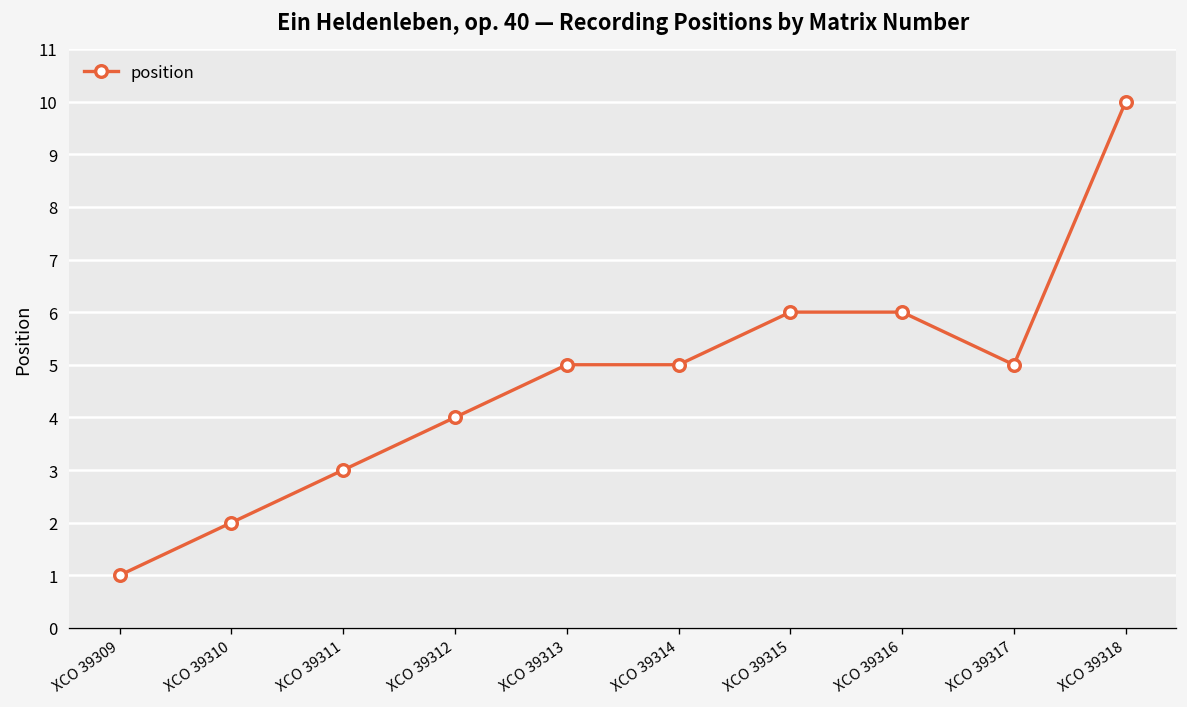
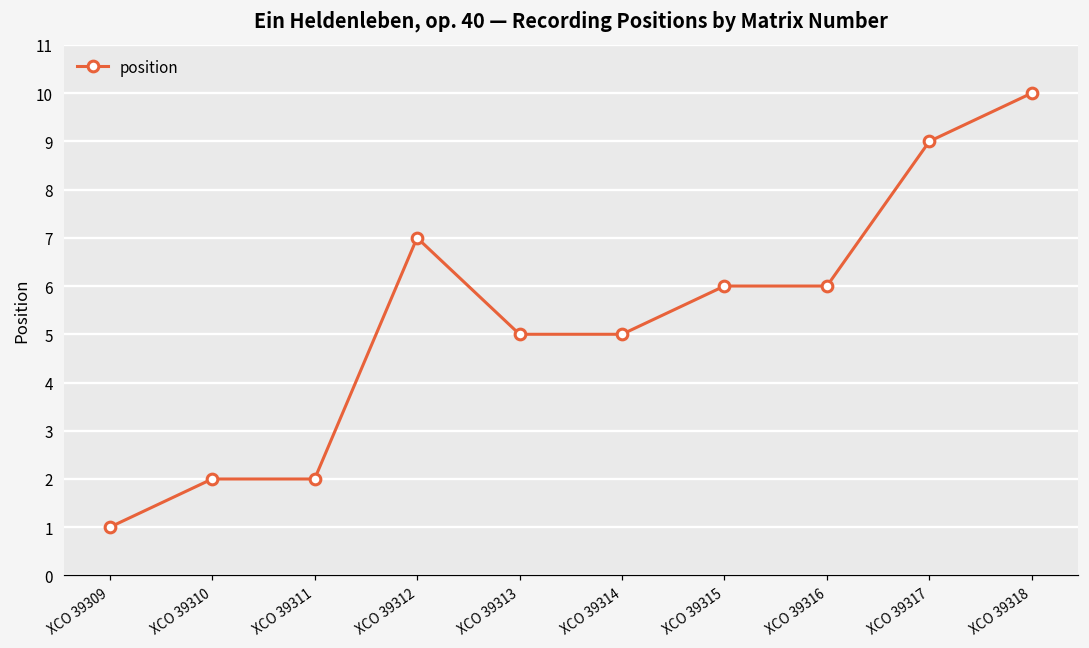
XCO 39311: 3 -> 2
XCO 39312: 4 -> 7
XCO 39317: 5 -> 9
